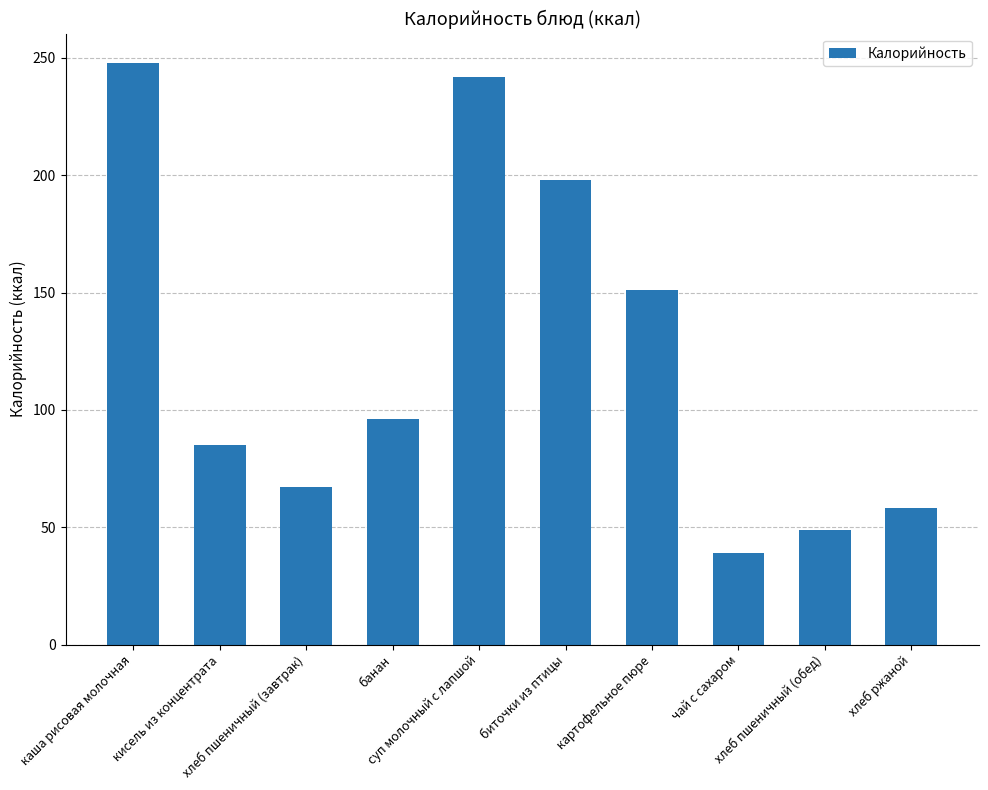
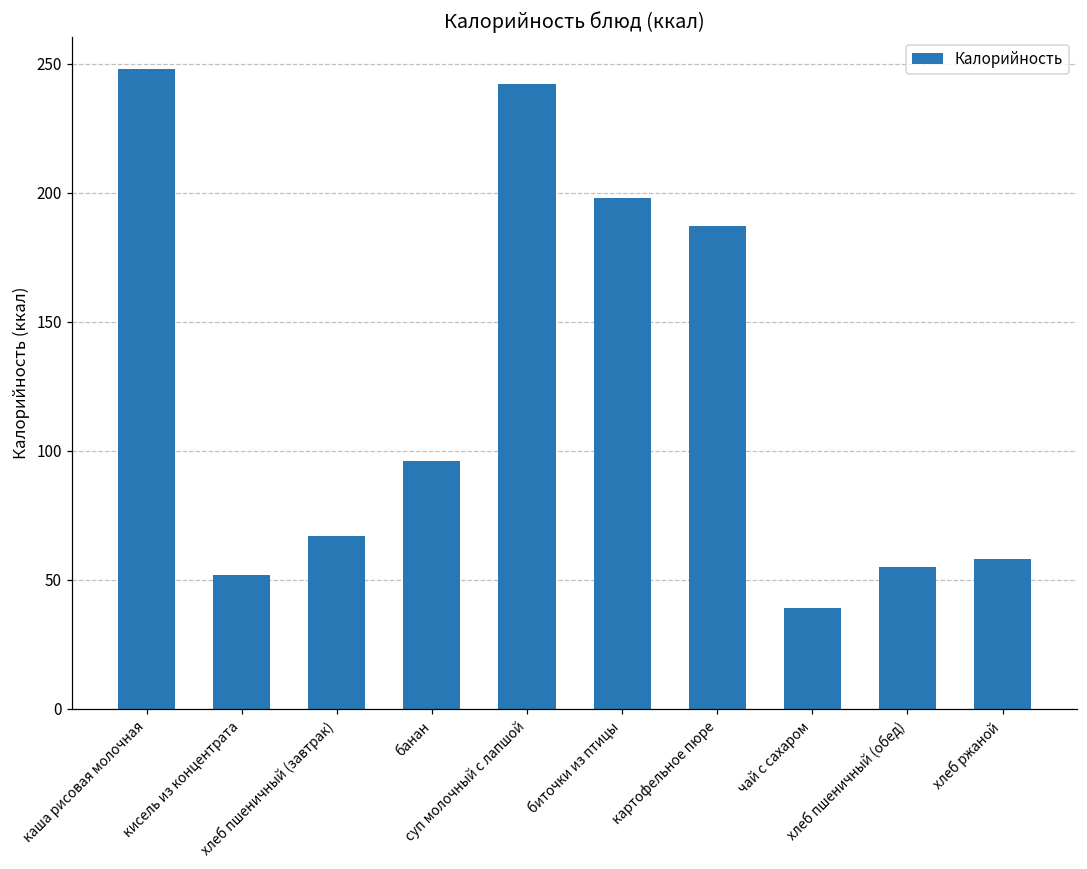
кисель из концентрата: 85 -> 52
картофельное пюре: 151 -> 187
хлеб пшеничный (обед): 49 -> 55
